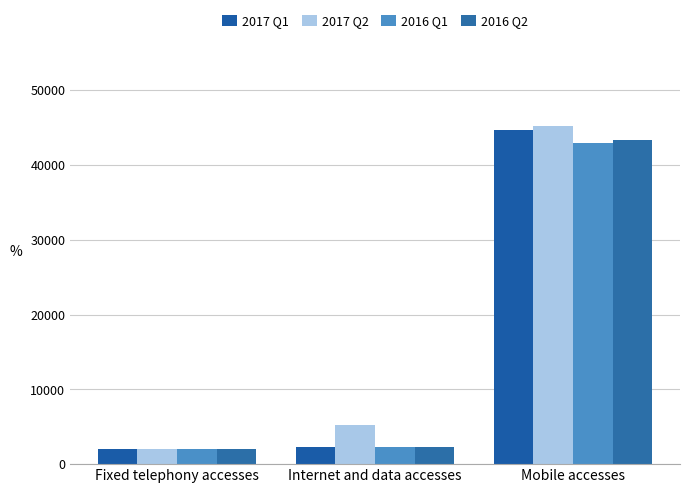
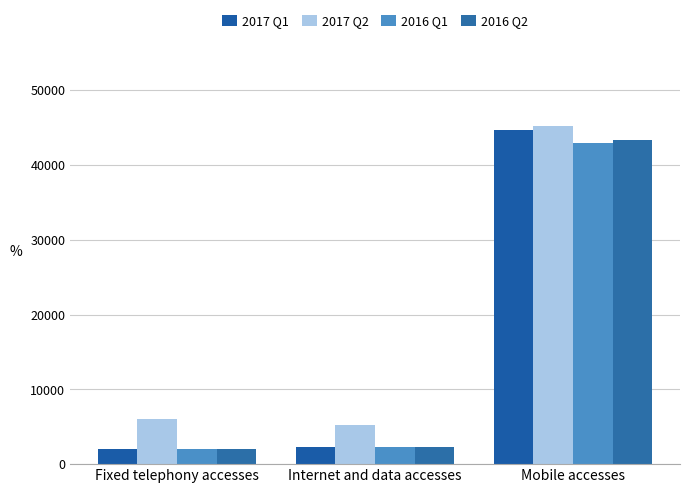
2017 Q2, Fixed telephony accesses: 2000 -> 6000
